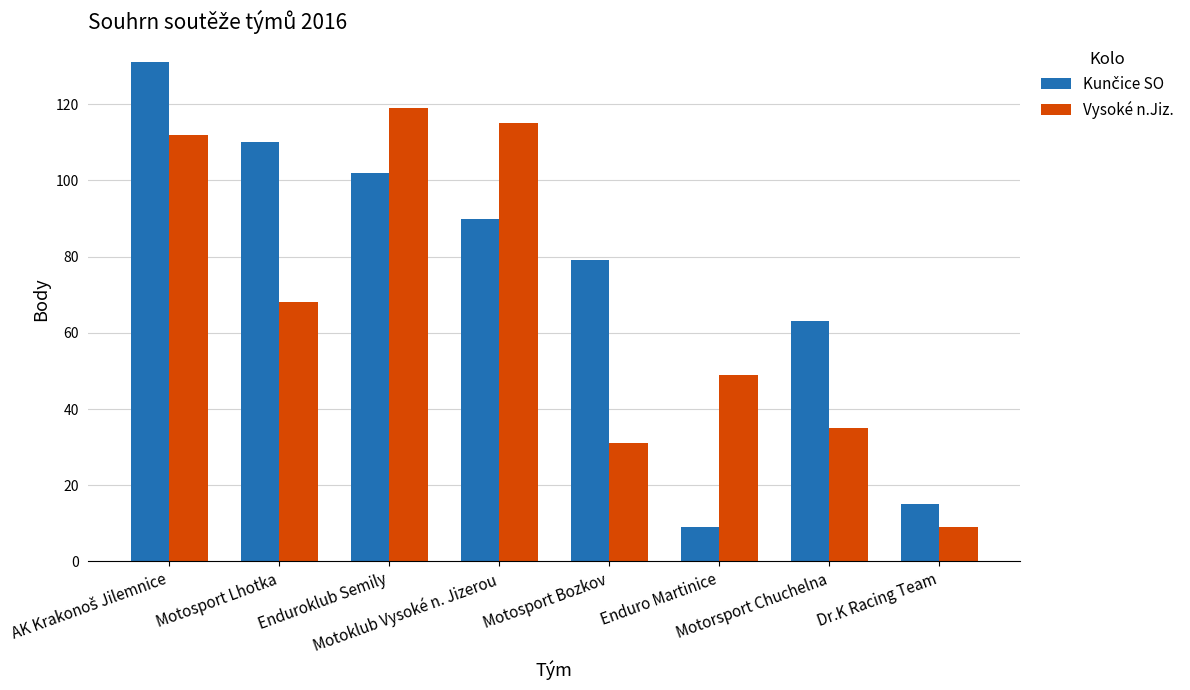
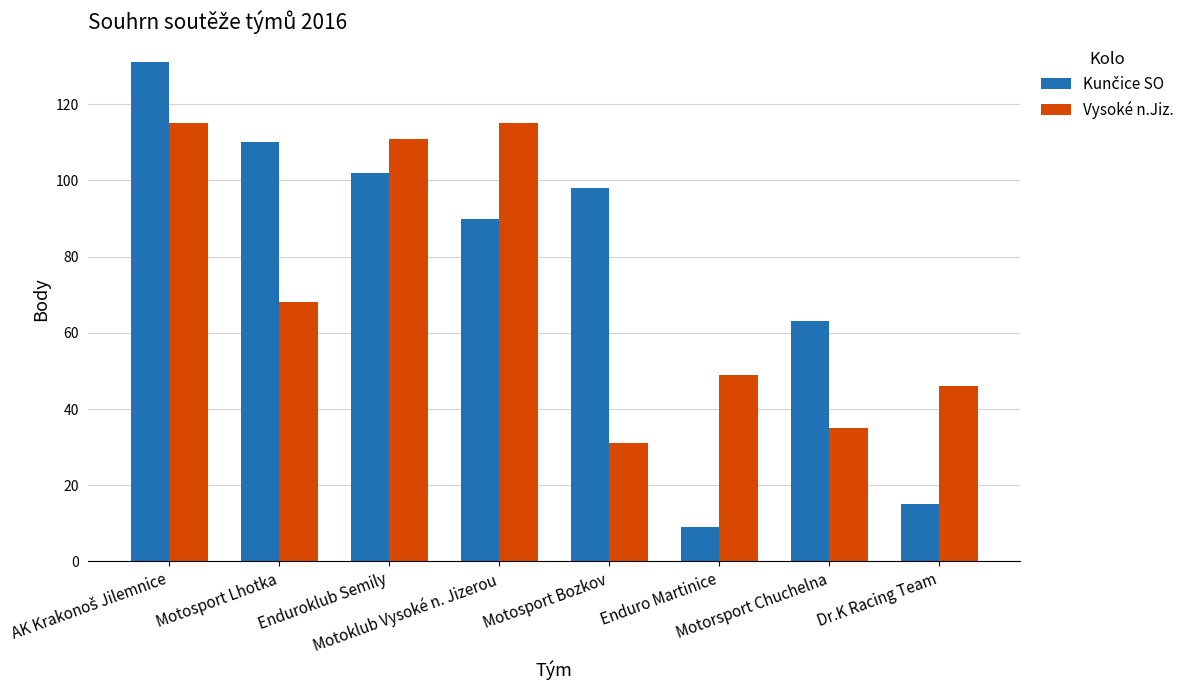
Vysoké n.Jiz., AK Krakonoš Jilemnice: 112 -> 115
Vysoké n.Jiz., Enduroklub Semily: 119 -> 111
Kunčice SO, Motosport Bozkov: 79 -> 98
Vysoké n.Jiz., Dr.K Racing Team: 9 -> 46
